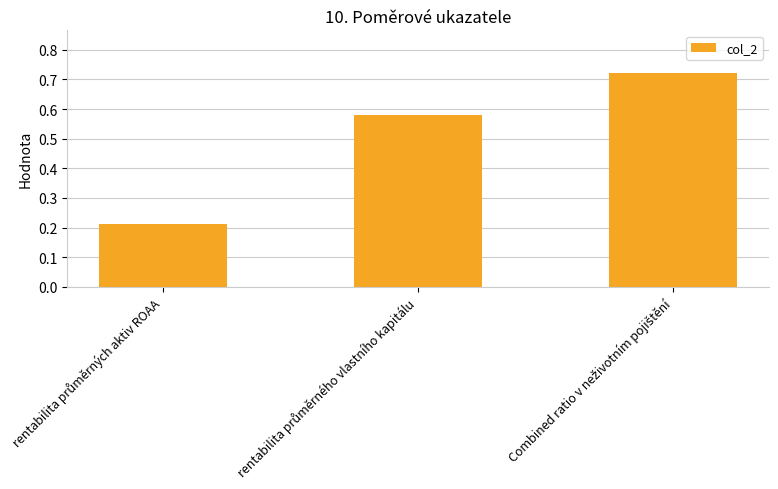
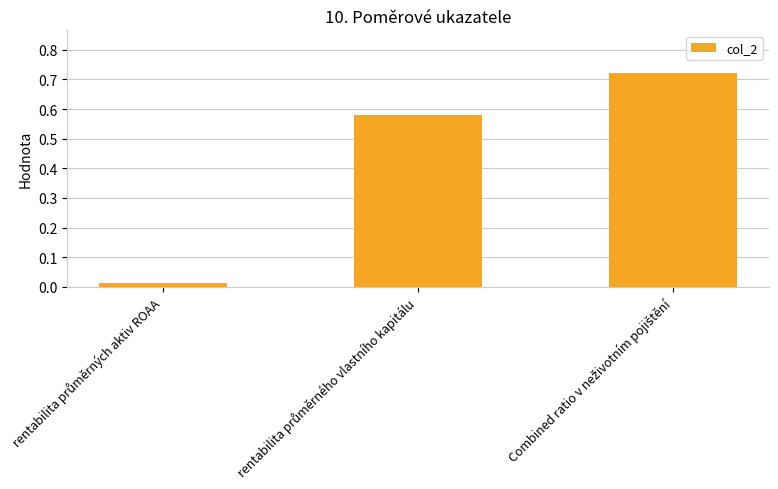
rentabilita průměrných aktiv ROAA: 0.21 -> 0.01
